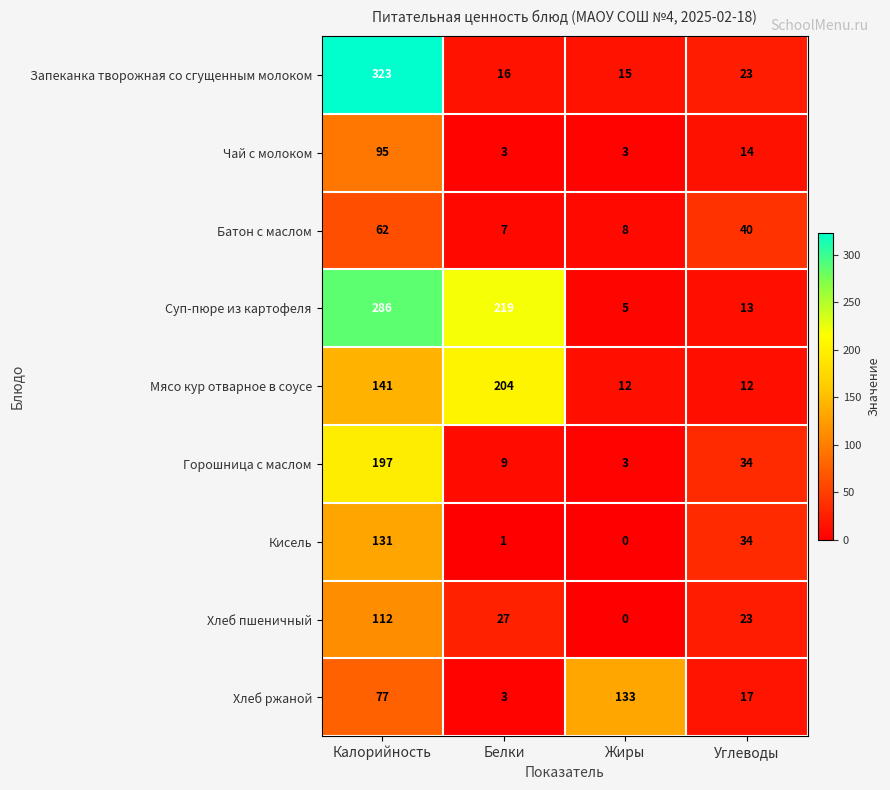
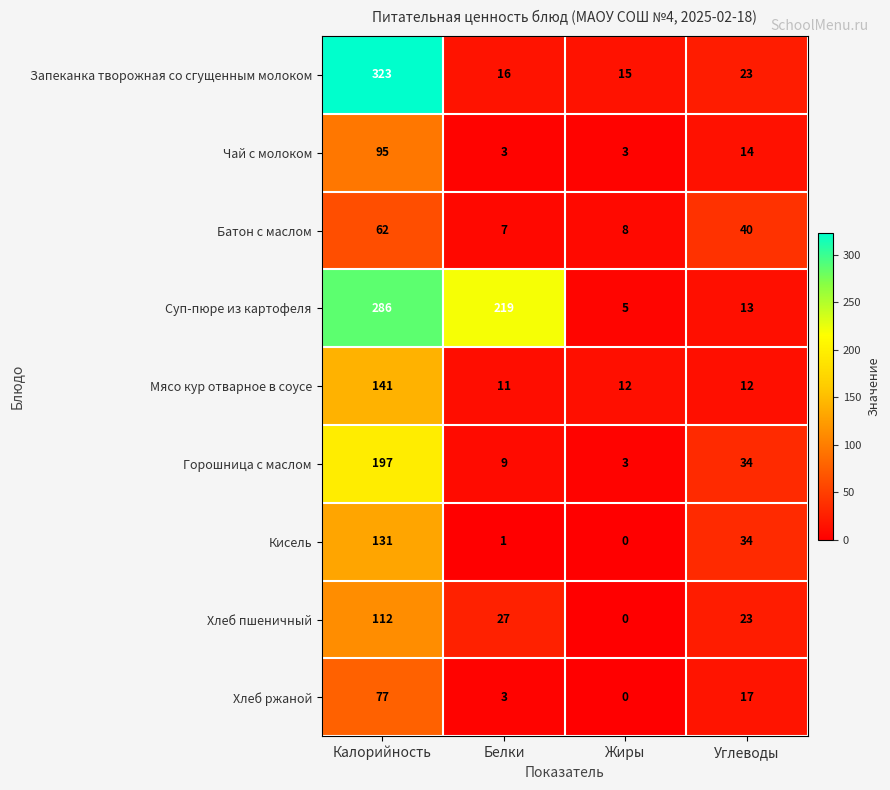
Мясо кур отварное в соусе, Белки: 204 -> 11
Хлеб ржаной, Жиры: 133 -> 0
